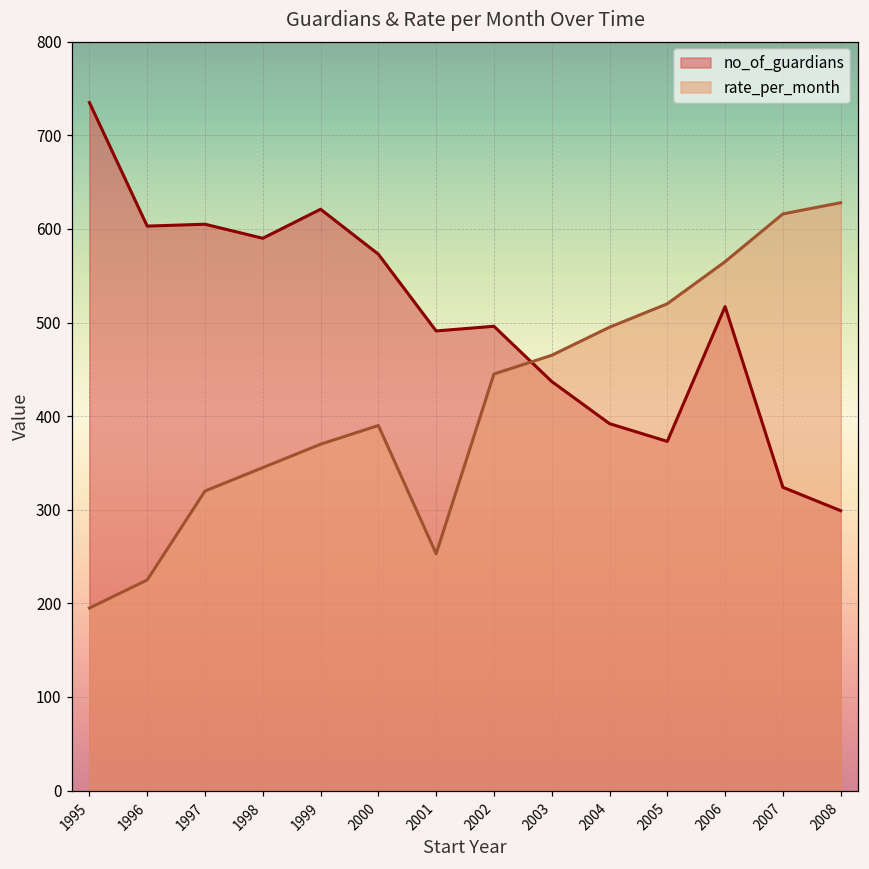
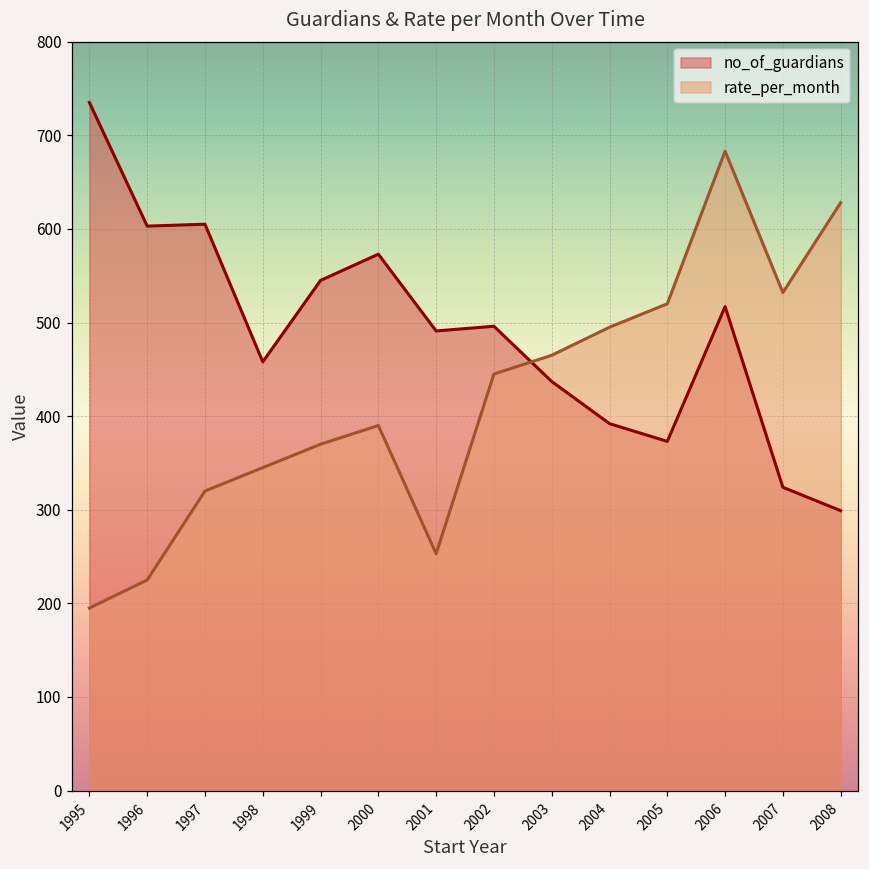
no_of_guardians, 1998: 590 -> 460
no_of_guardians, 1999: 620 -> 550
rate_per_month, 2006: 570 -> 680
rate_per_month, 2007: 620 -> 530
